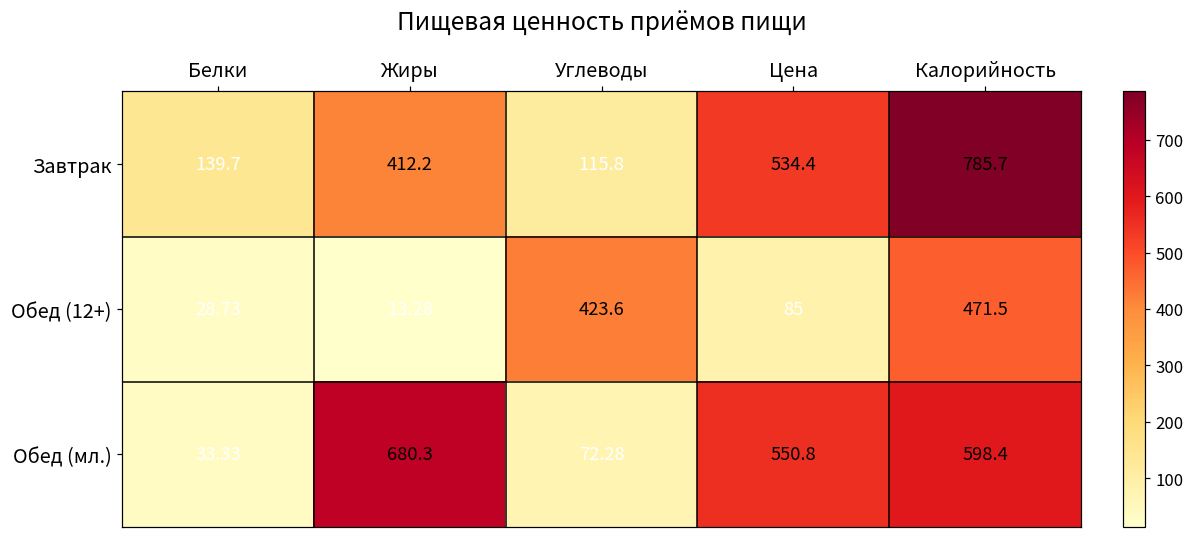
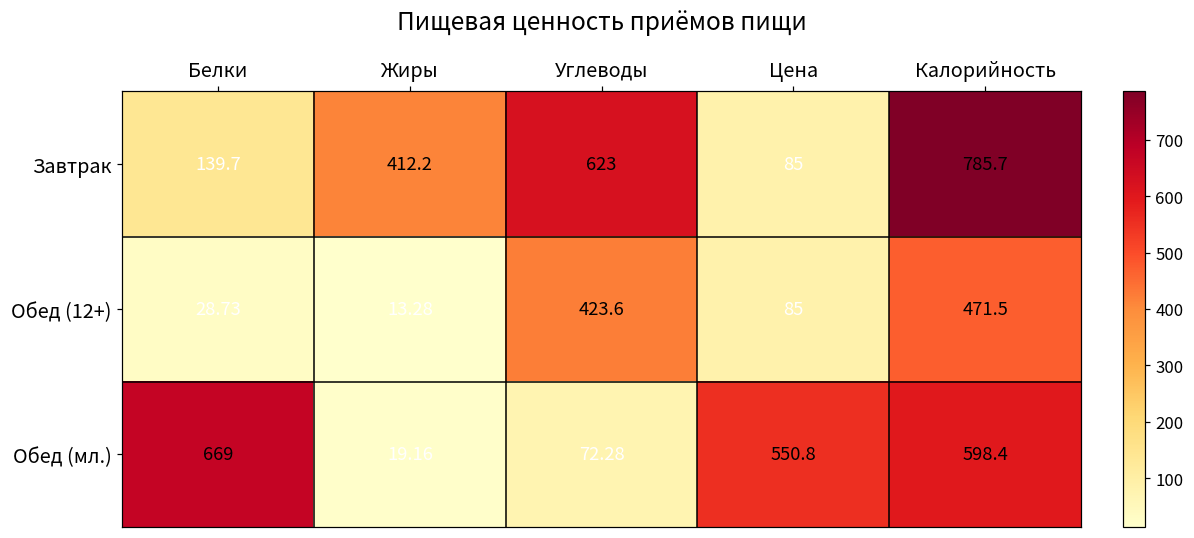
Завтрак, Углеводы: 115.8 -> 623
Завтрак, Цена: 534.4 -> 85
Обед (мл.), Белки: 33.33 -> 669
Обед (мл.), Жиры: 680.3 -> 19.16
